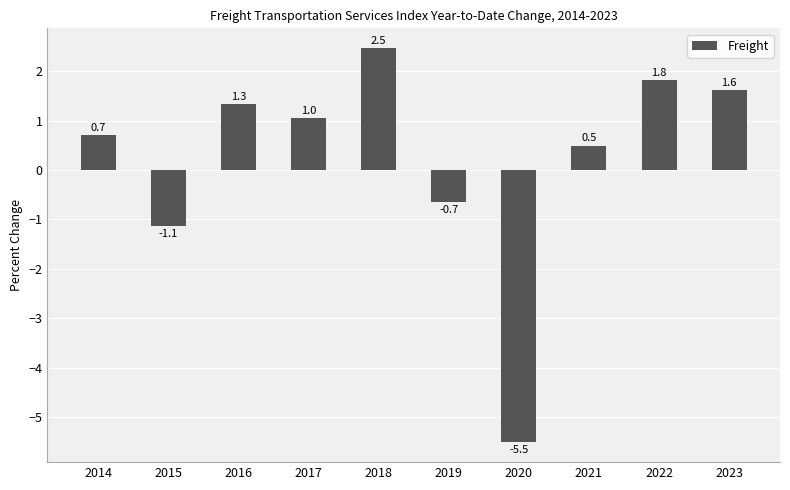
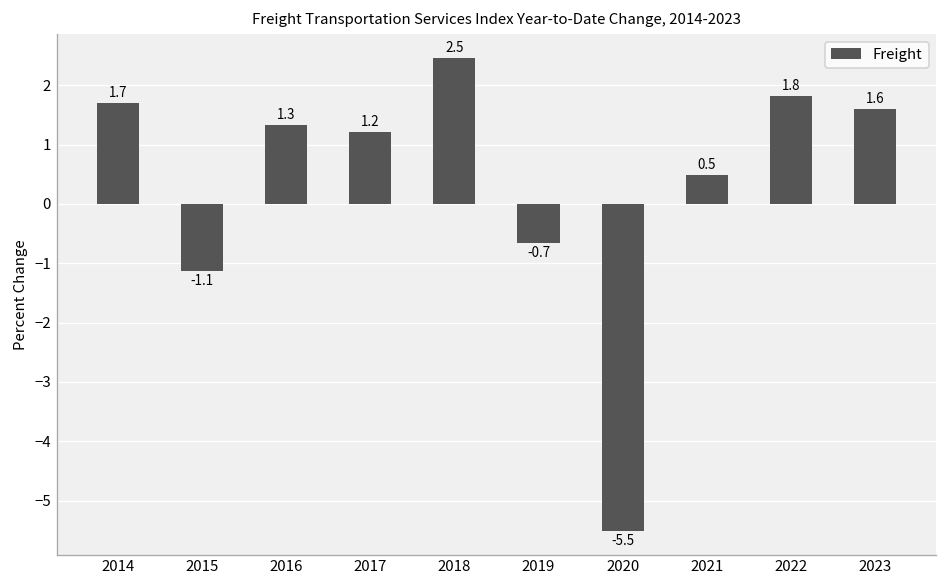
2014: 0.7 -> 1.7
2017: 1.0 -> 1.2
